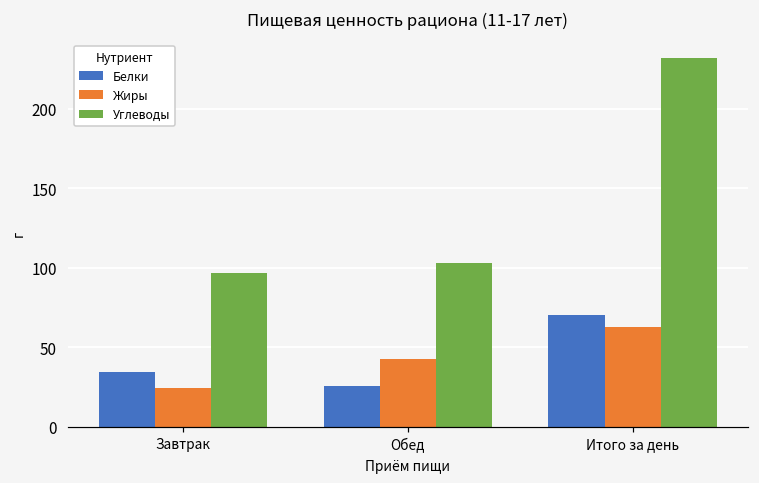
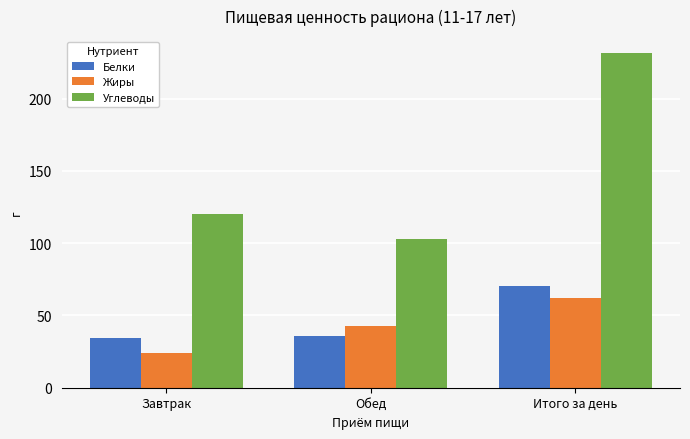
Углеводы, Завтрак: 97 -> 120
Белки, Обед: 26 -> 36
